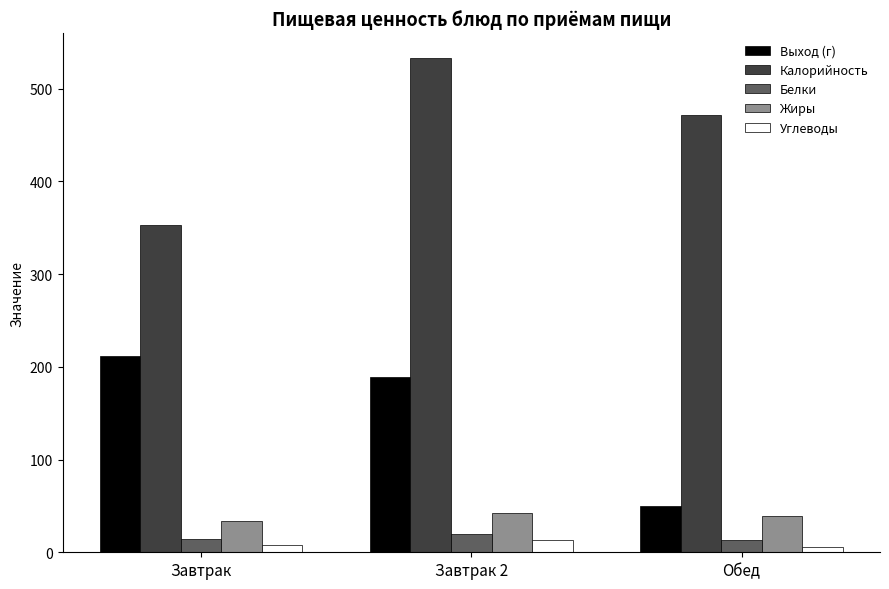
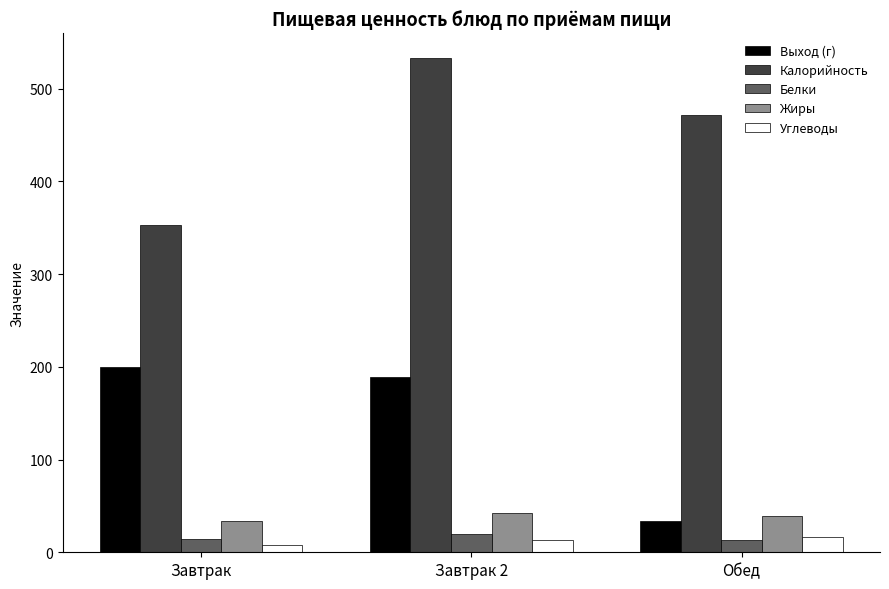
Выход (г), Завтрак: 210 -> 200
Выход (г), Обед: 50 -> 30
Углеводы, Обед: 10 -> 20
